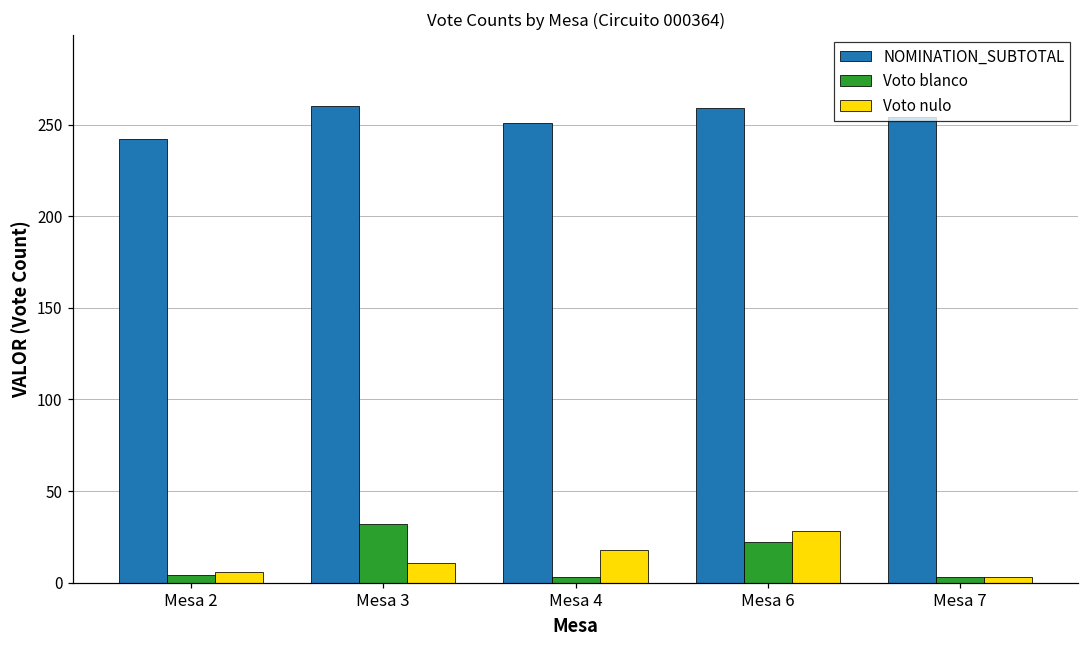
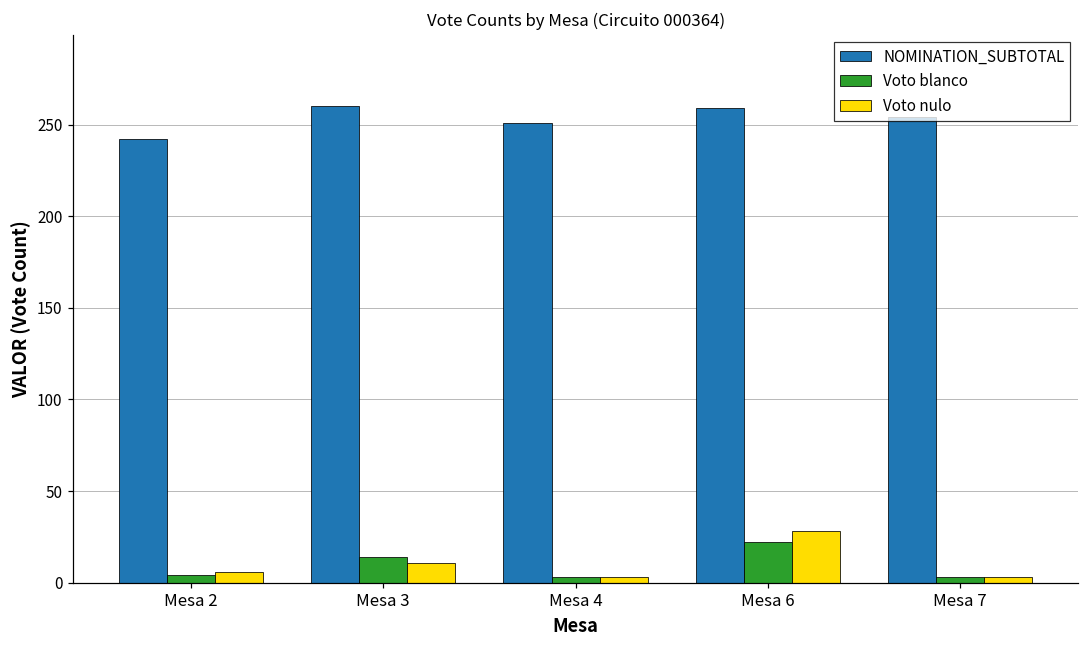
Voto blanco, Mesa 3: 32 -> 14
Voto nulo, Mesa 4: 18 -> 3
